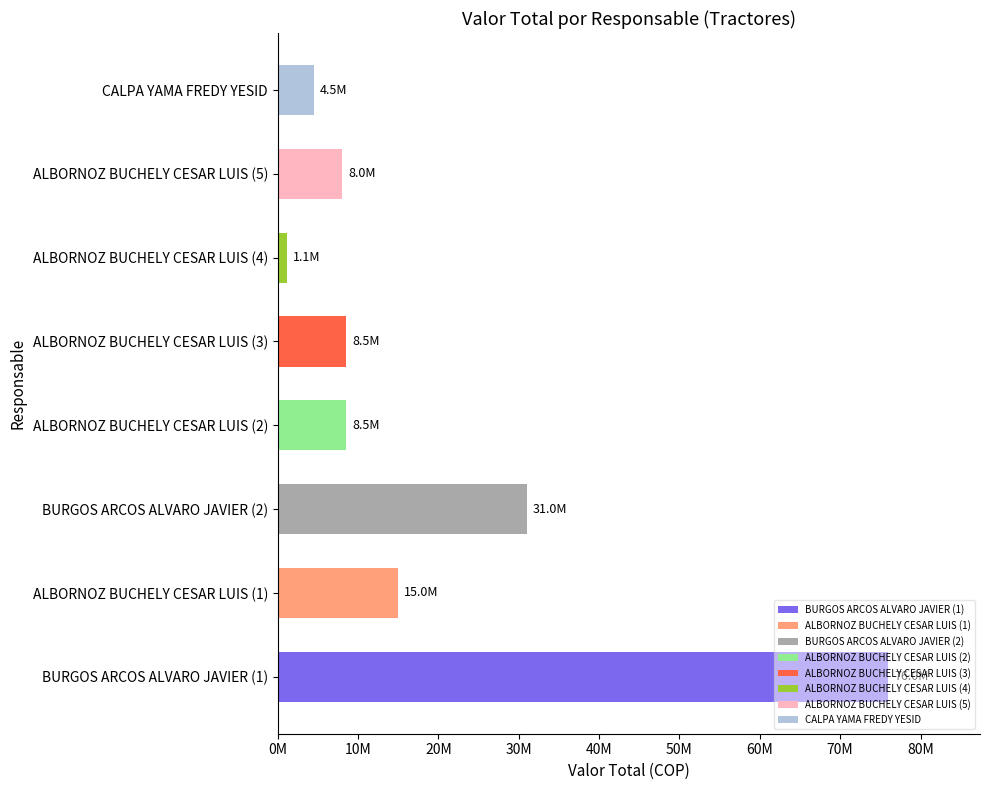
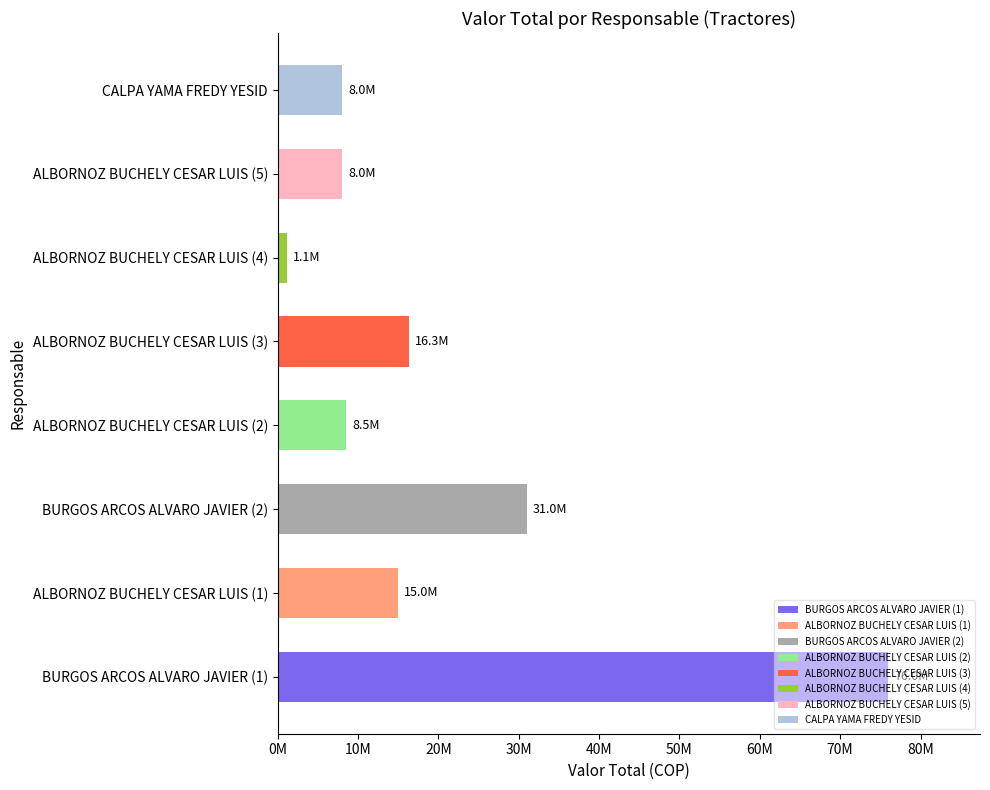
CALPA YAMA FREDY YESID: 4.5M -> 8.0M
ALBORNOZ BUCHELY CESAR LUIS (3): 8.5M -> 16.3M
